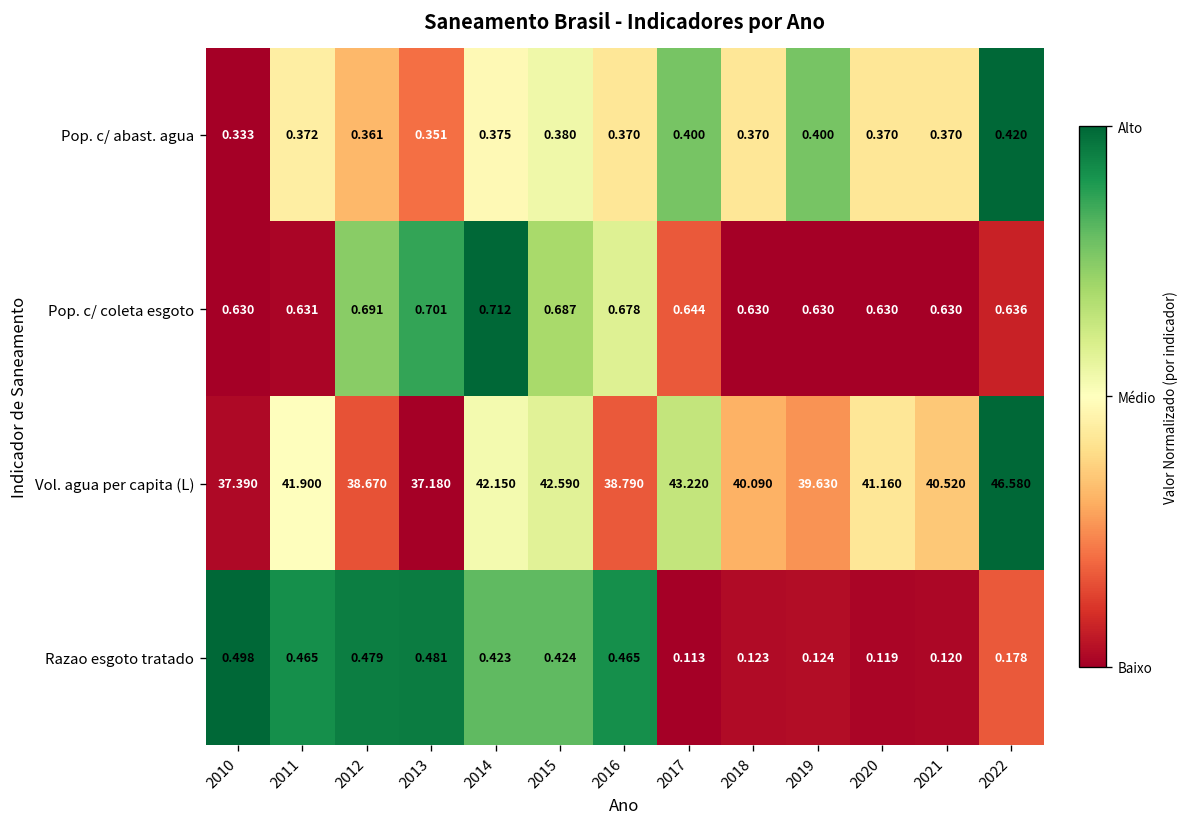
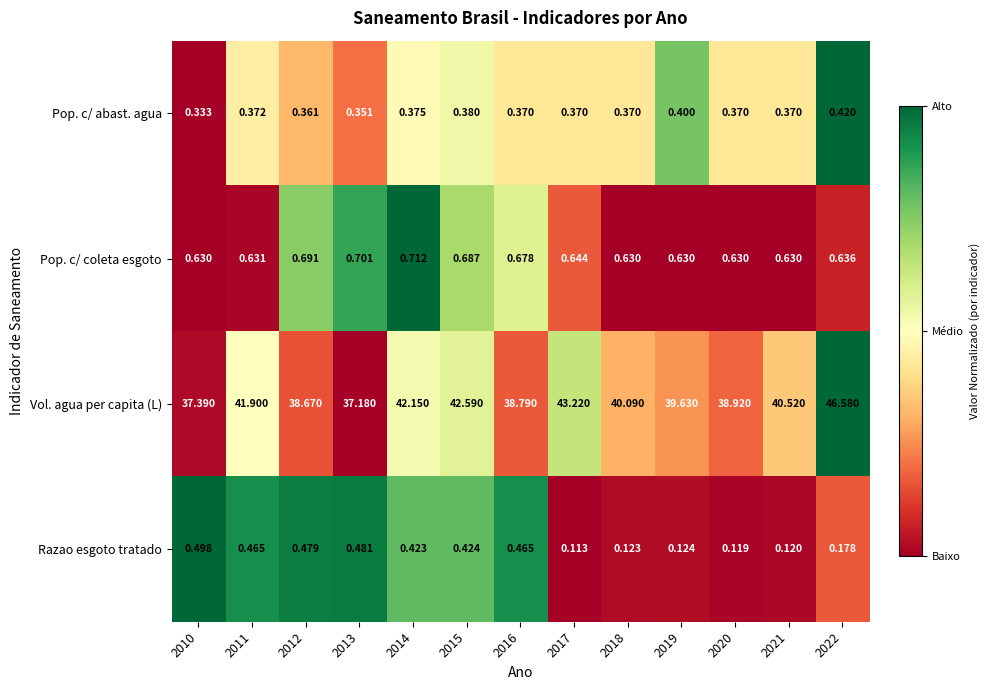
Pop. c/ abast. agua, 2017: 0.400 -> 0.370
Vol. agua per capita (L), 2020: 41.160 -> 38.920
